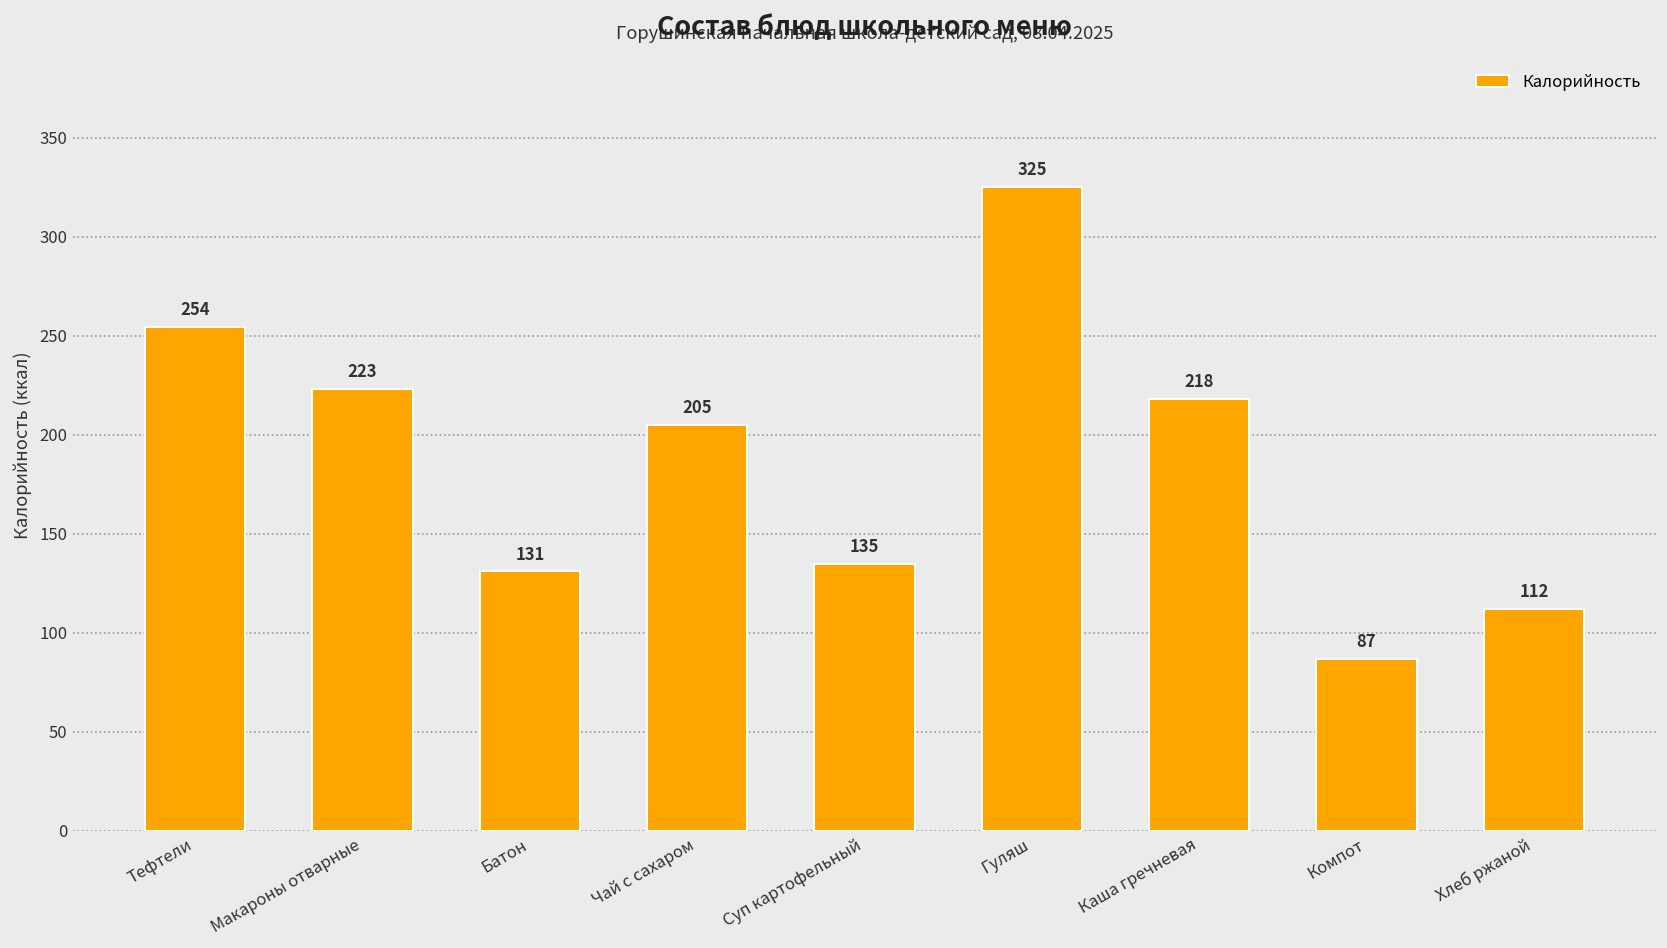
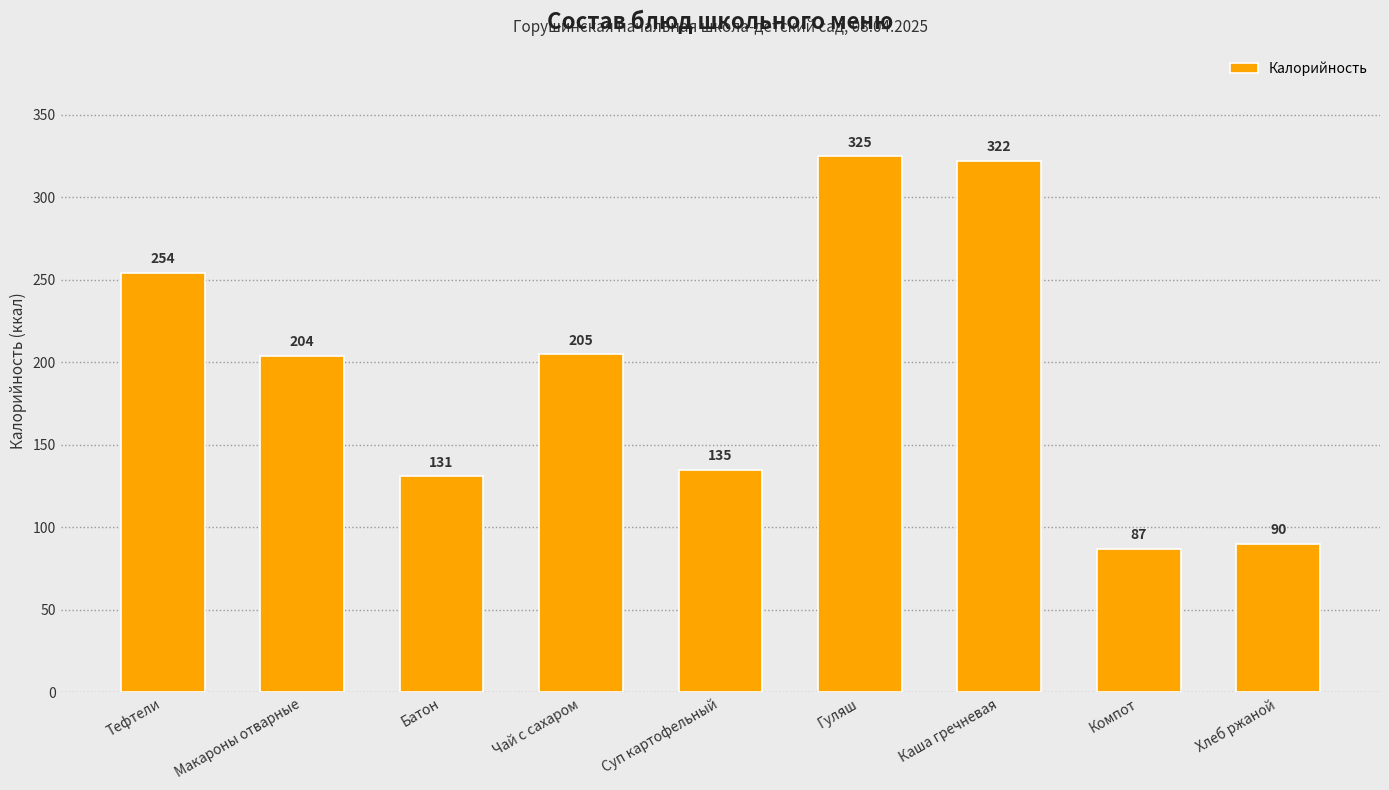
Макароны отварные: 223 -> 204
Каша гречневая: 218 -> 322
Хлеб ржаной: 112 -> 90
